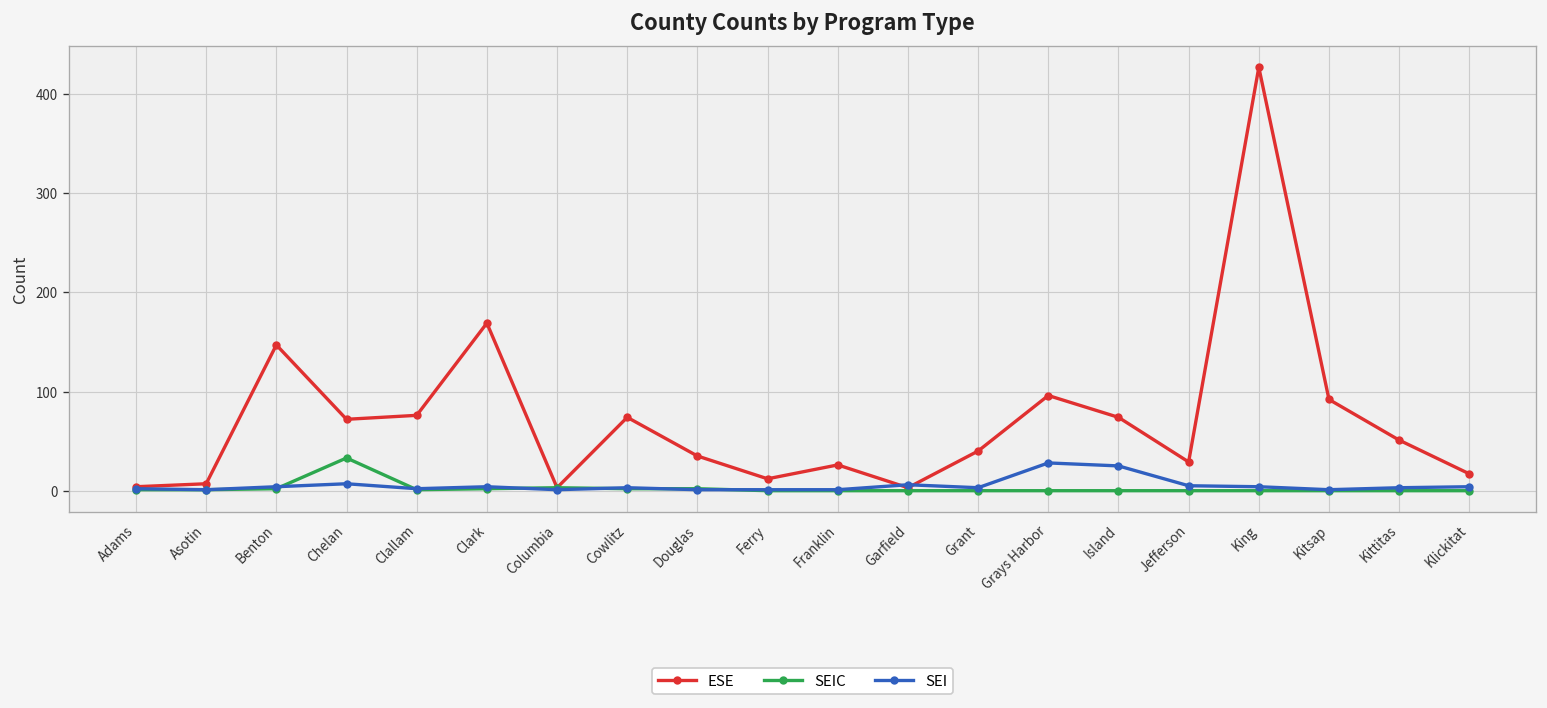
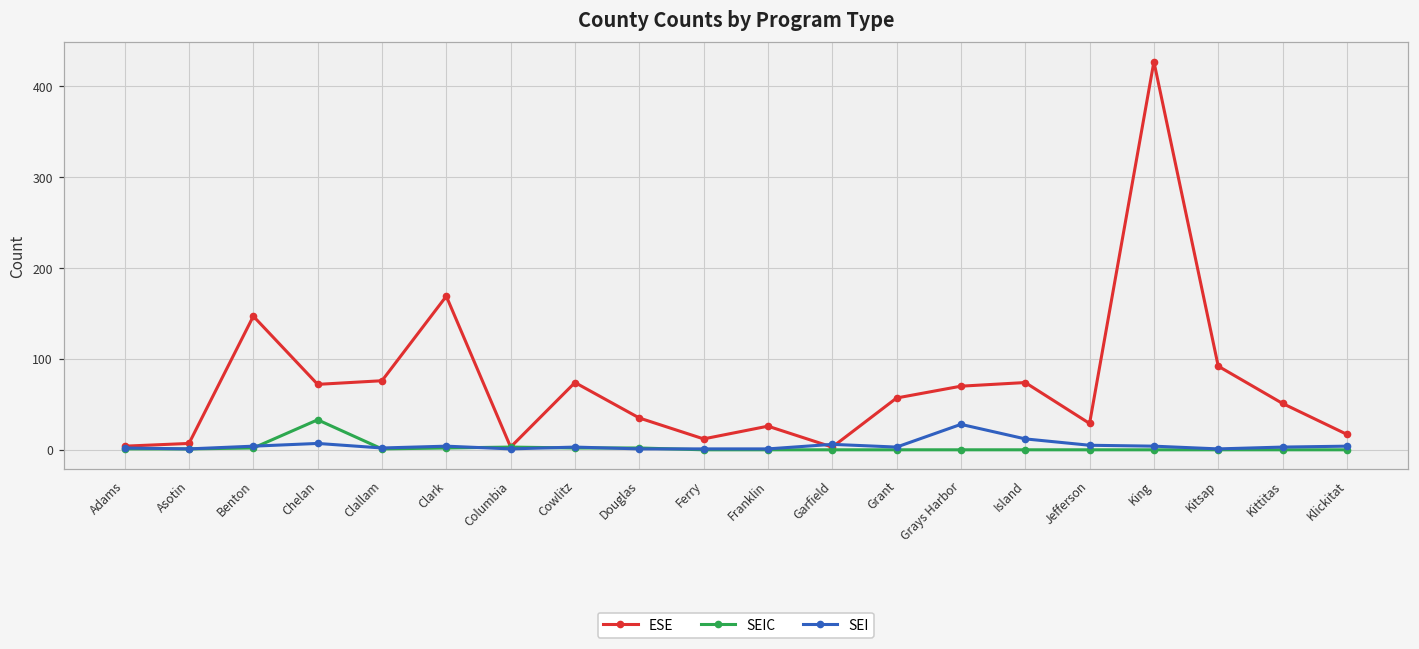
ESE, Grant: 40 -> 60
ESE, Grays Harbor: 100 -> 70
SEI, Island: 30 -> 10
